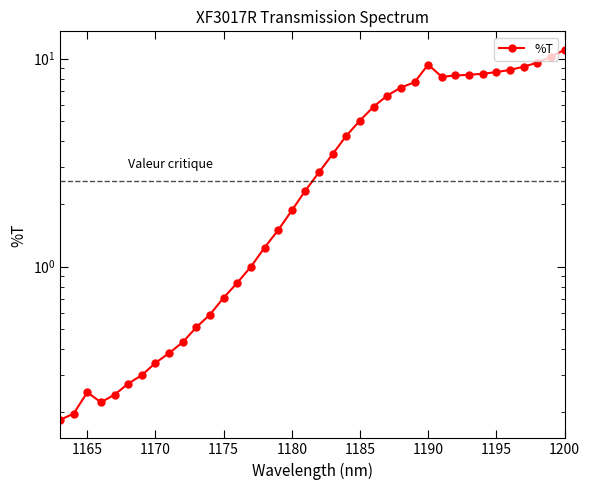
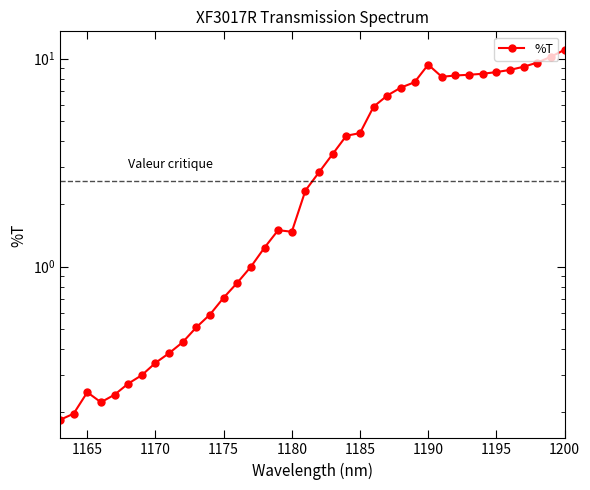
1180: 1.9 -> 1.5
1185: 5.0 -> 4.4
